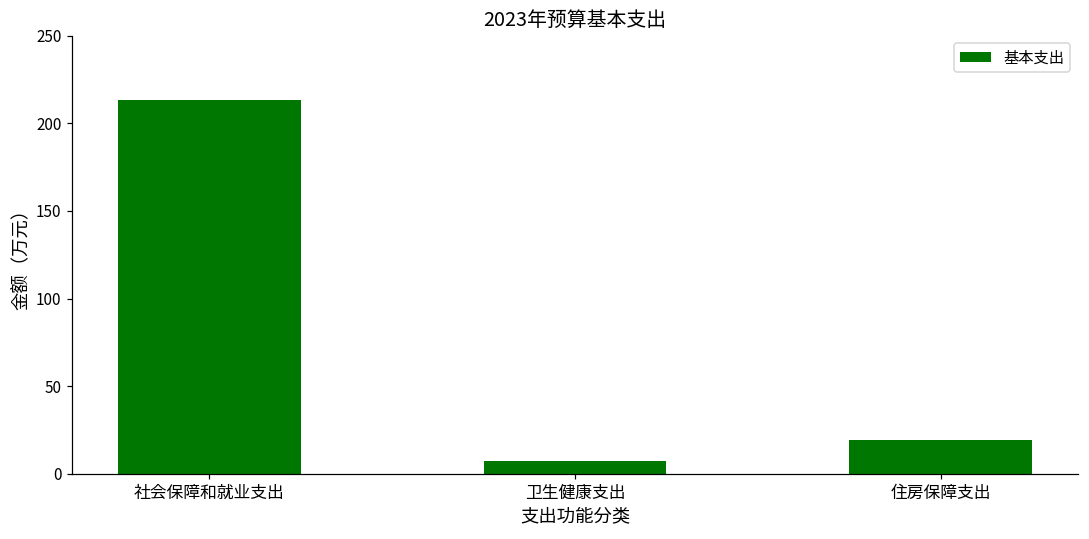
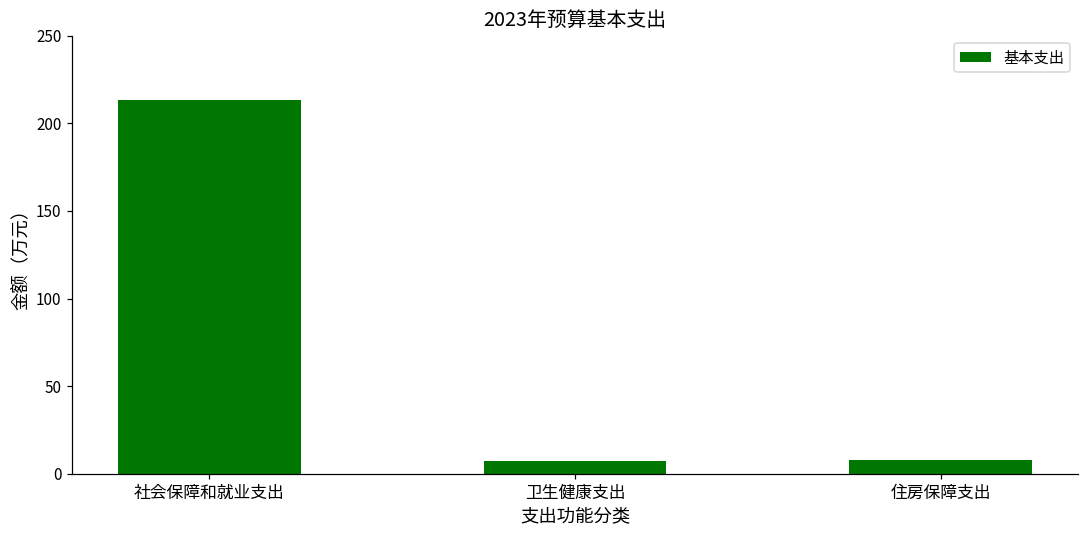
住房保障支出: 19 -> 8
